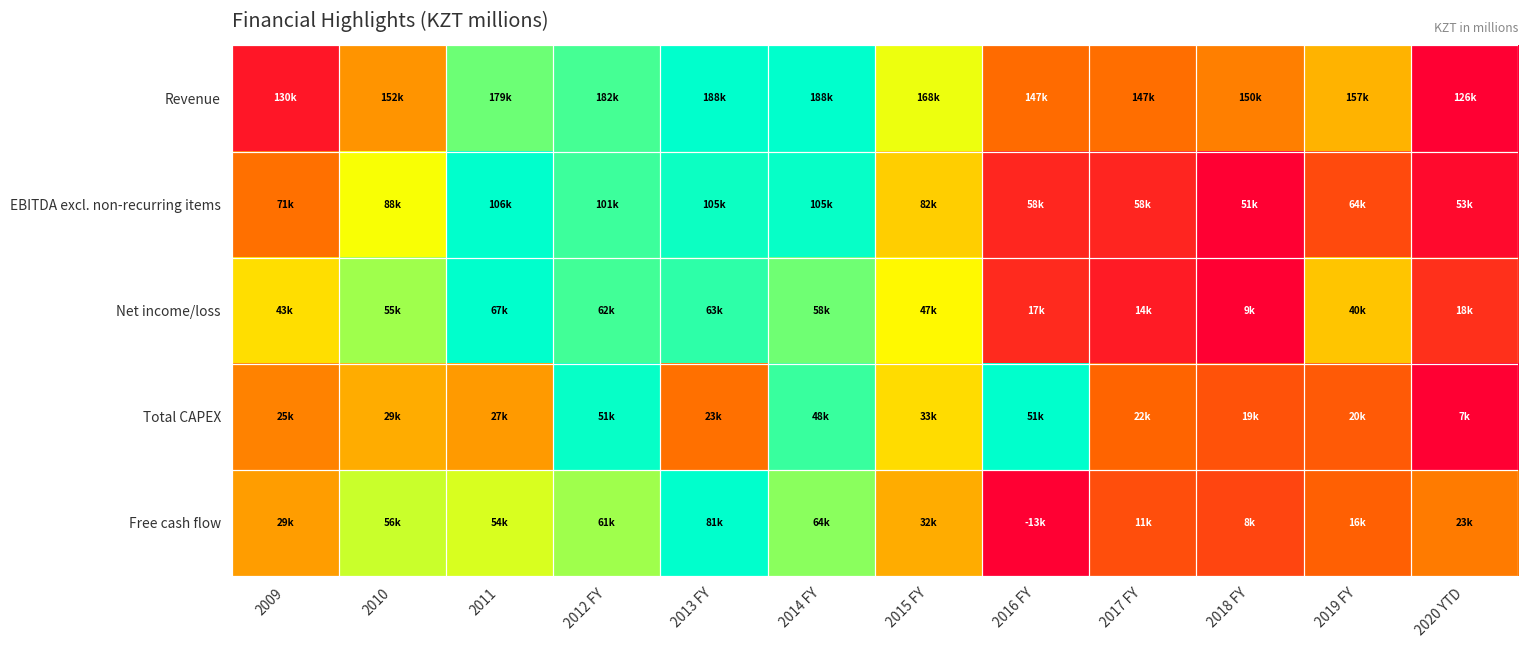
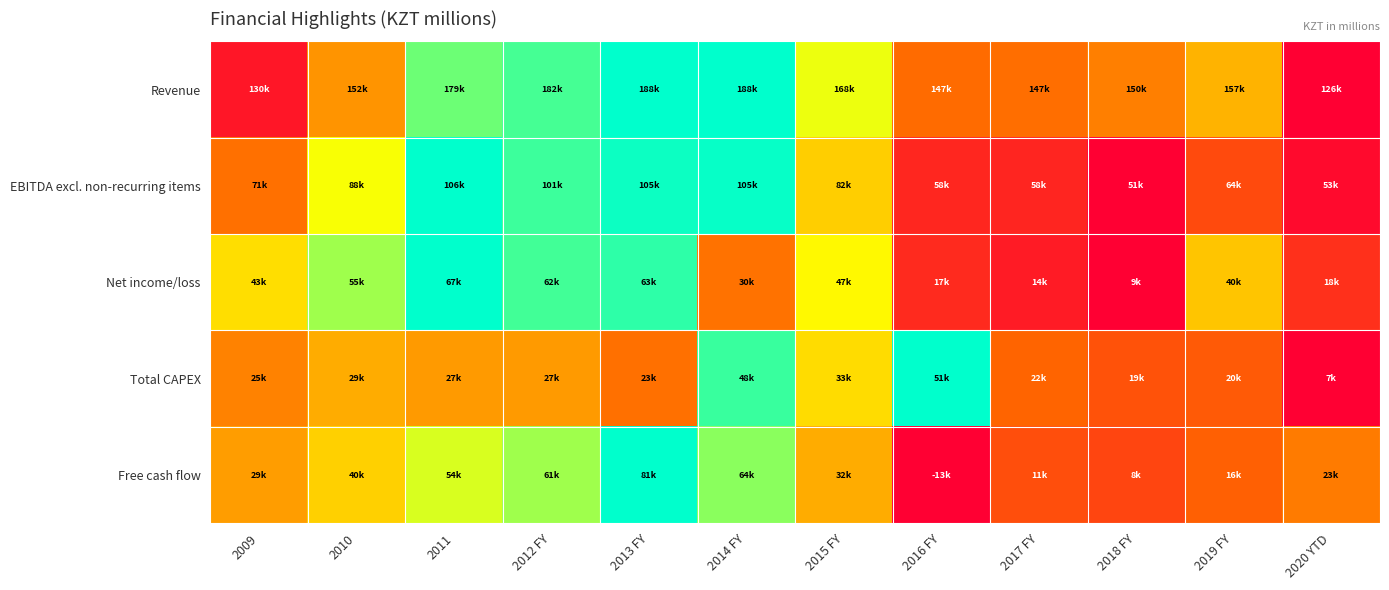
Net income/loss, 2014 FY: 58k -> 30k
Total CAPEX, 2012 FY: 51k -> 27k
Free cash flow, 2010: 56k -> 40k
